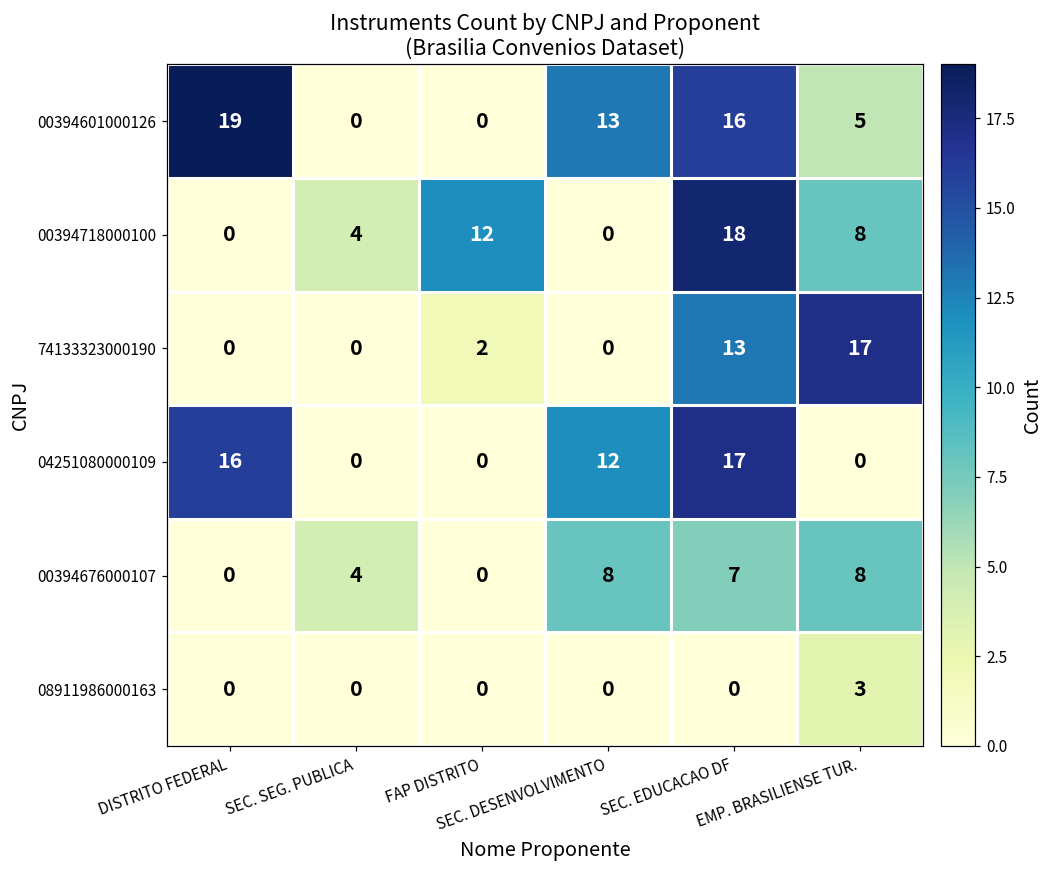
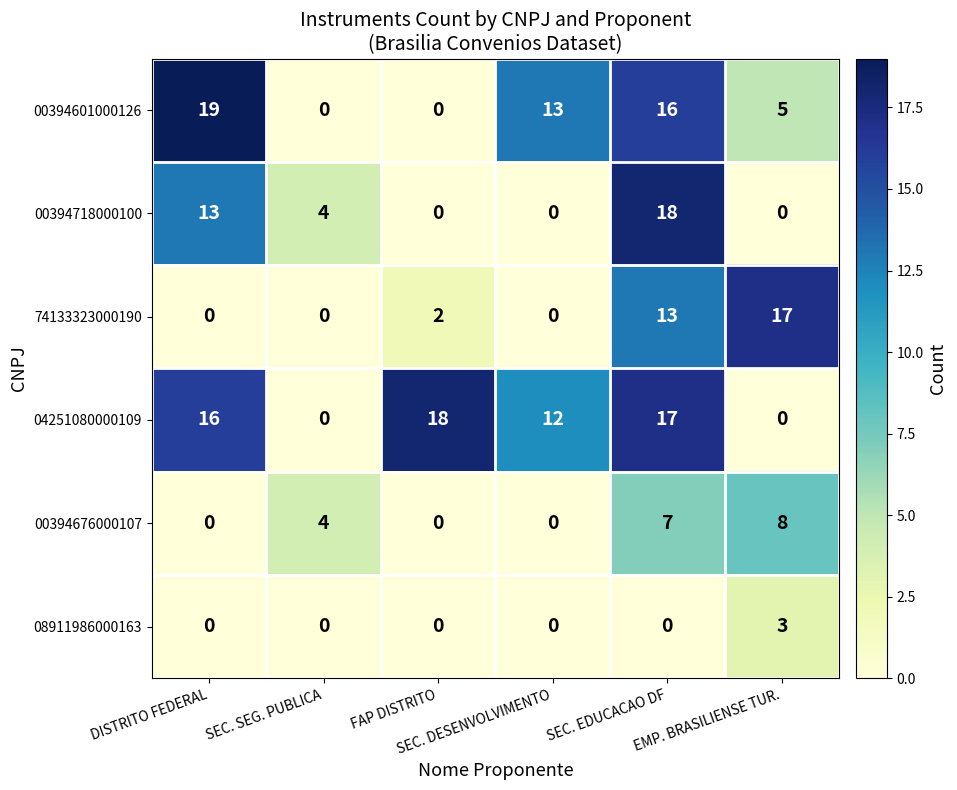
00394718000100, DISTRITO FEDERAL: 0 -> 13
00394718000100, FAP DISTRITO: 12 -> 0
00394718000100, EMP. BRASILIENSE TUR.: 8 -> 0
04251080000109, FAP DISTRITO: 0 -> 18
00394676000107, SEC. DESENVOLVIMENTO: 8 -> 0
